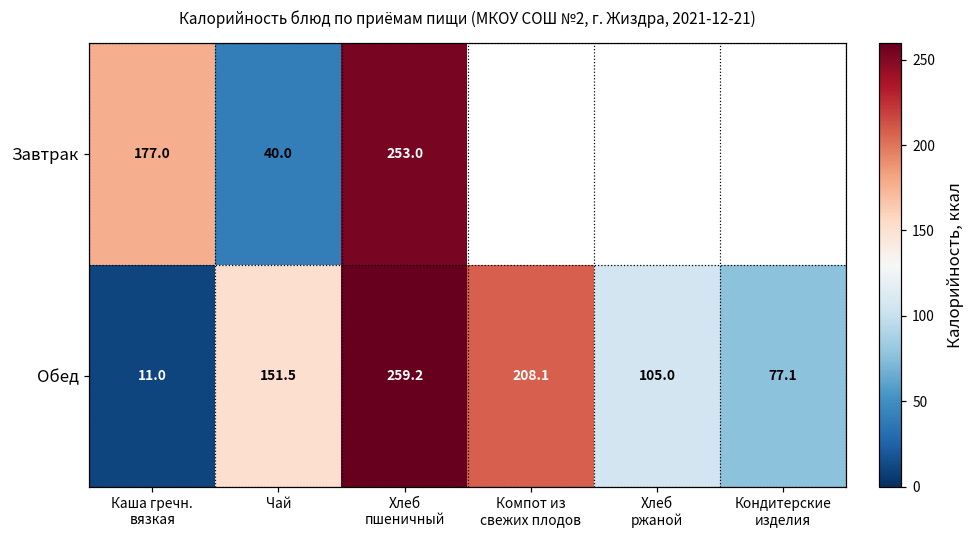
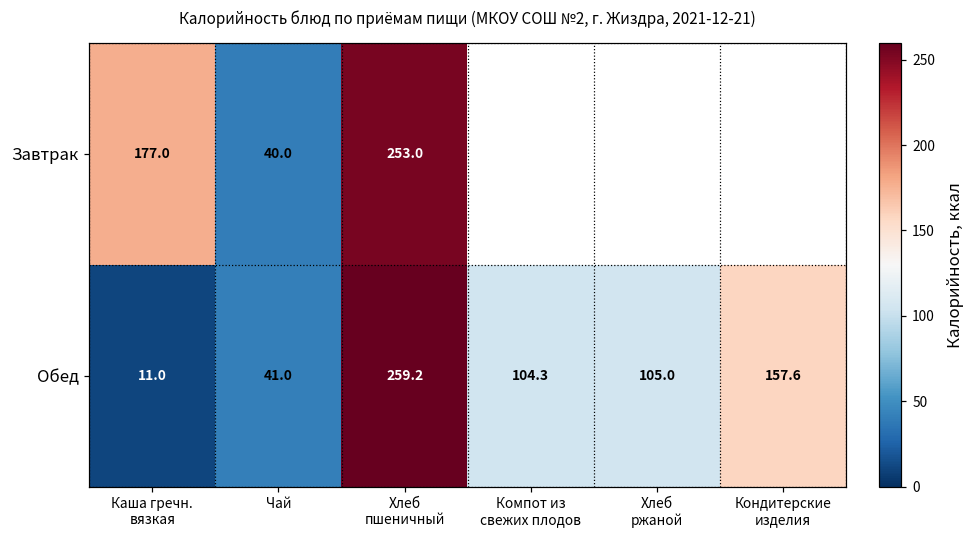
Обед, Чай: 151.5 -> 41.0
Обед, Компот из свежих плодов: 208.1 -> 104.3
Обед, Кондитерские изделия: 77.1 -> 157.6
